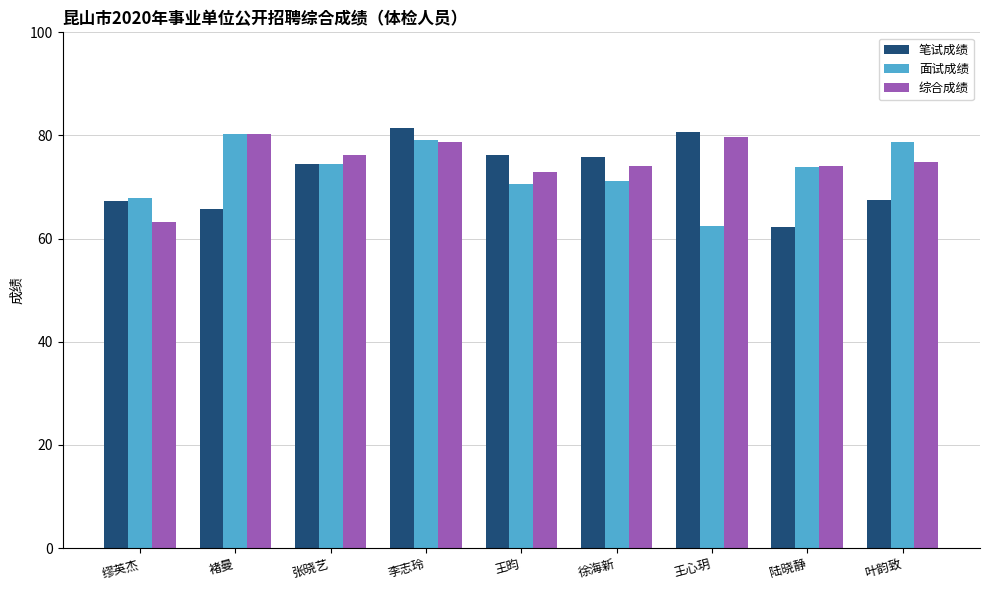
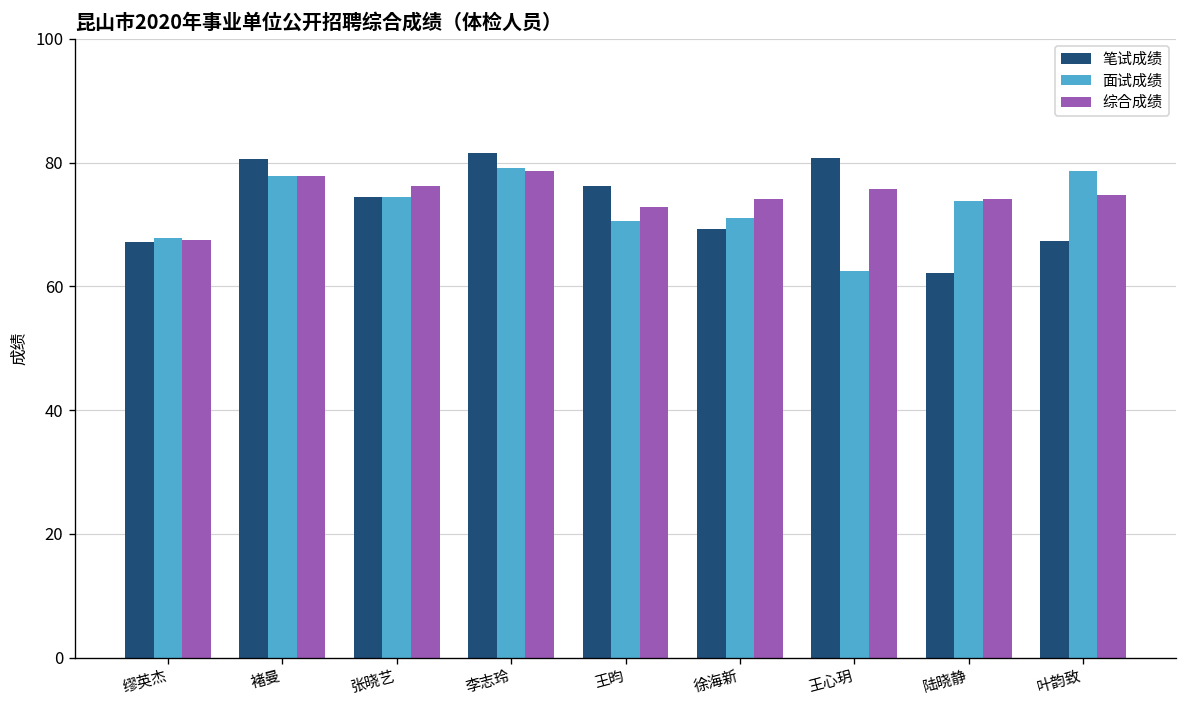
综合成绩, 缪英杰: 63 -> 68
笔试成绩, 褚曼: 66 -> 81
面试成绩, 褚曼: 80 -> 78
综合成绩, 褚曼: 80 -> 78
笔试成绩, 徐海新: 76 -> 69
综合成绩, 王心玥: 80 -> 76
